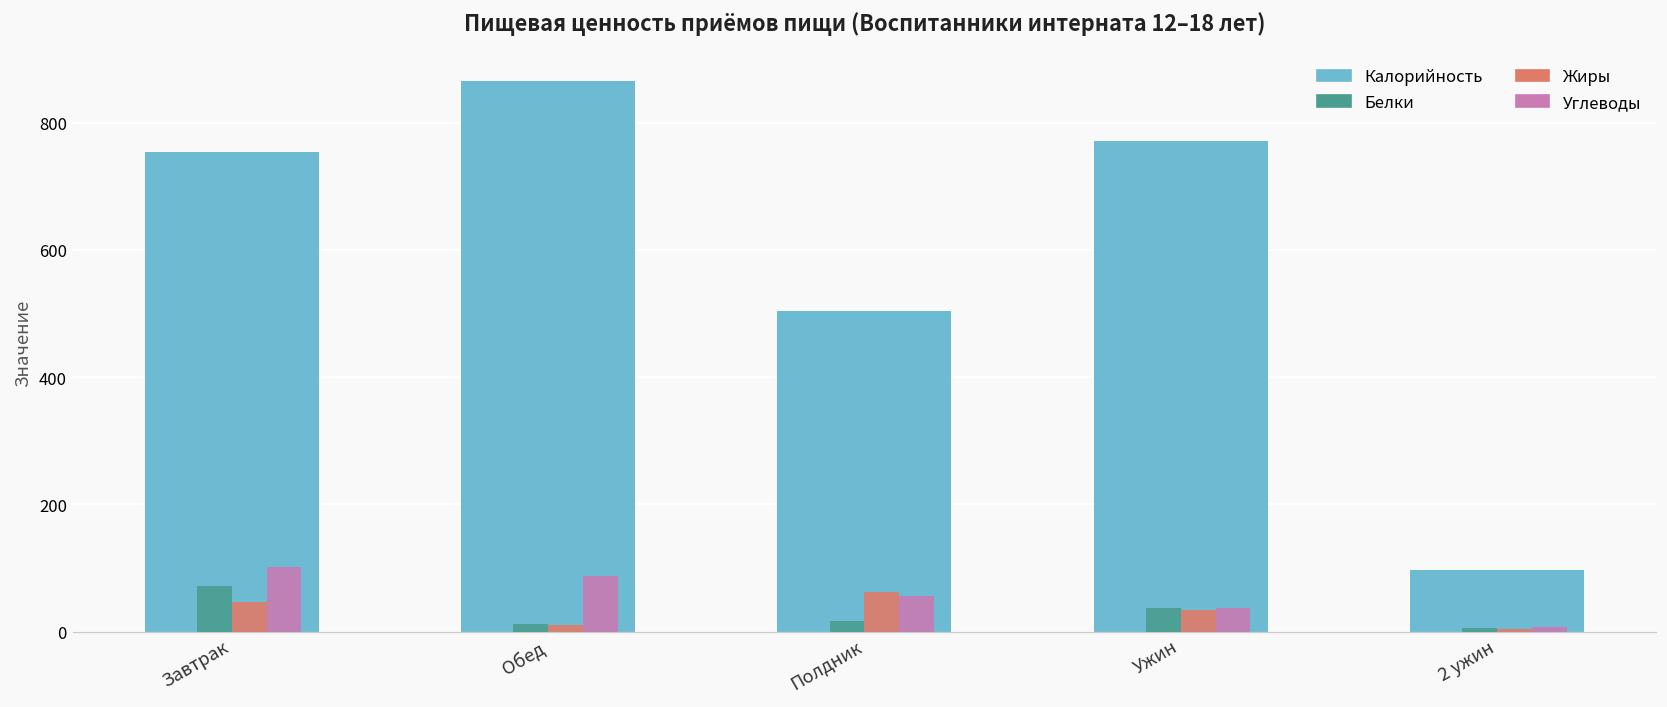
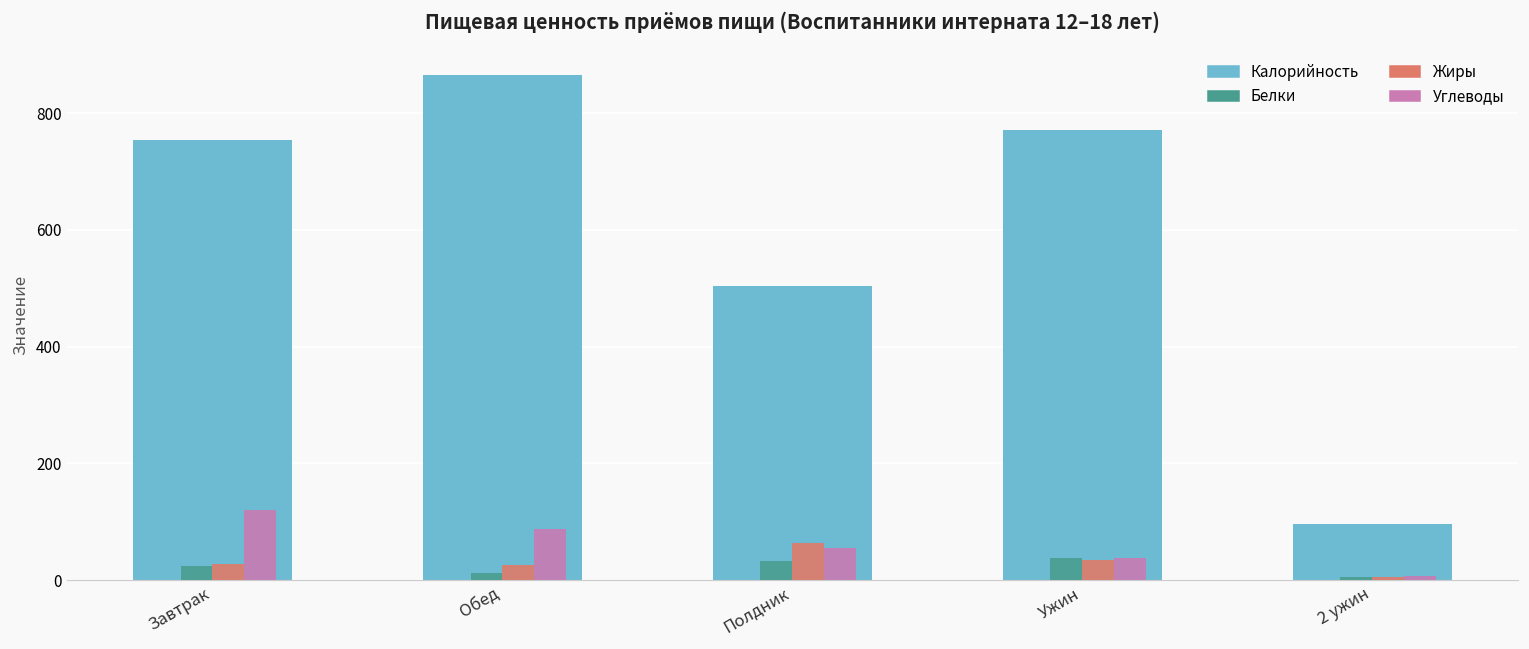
Белки, Завтрак: 70 -> 20
Жиры, Завтрак: 50 -> 30
Углеводы, Завтрак: 100 -> 120
Жиры, Обед: 10 -> 30
Белки, Полдник: 20 -> 30
